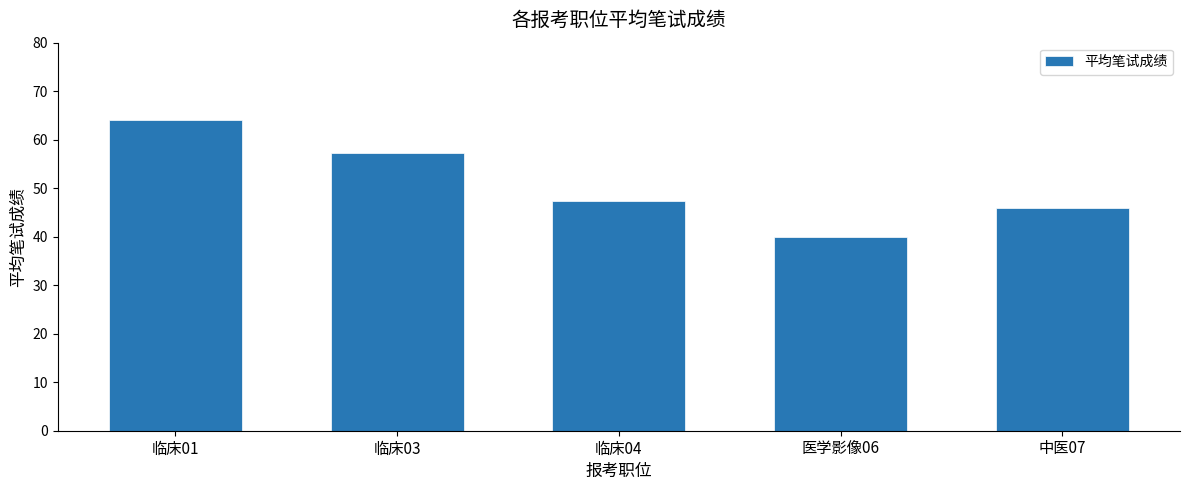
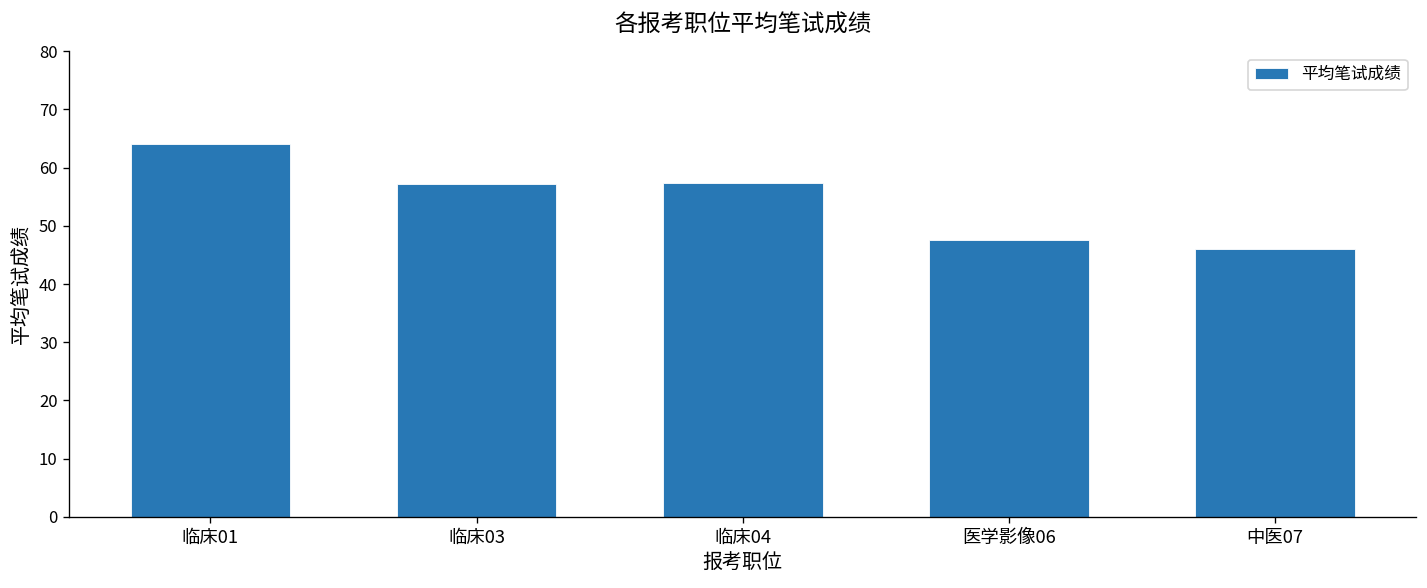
临床04: 47 -> 57
医学影像06: 40 -> 48
